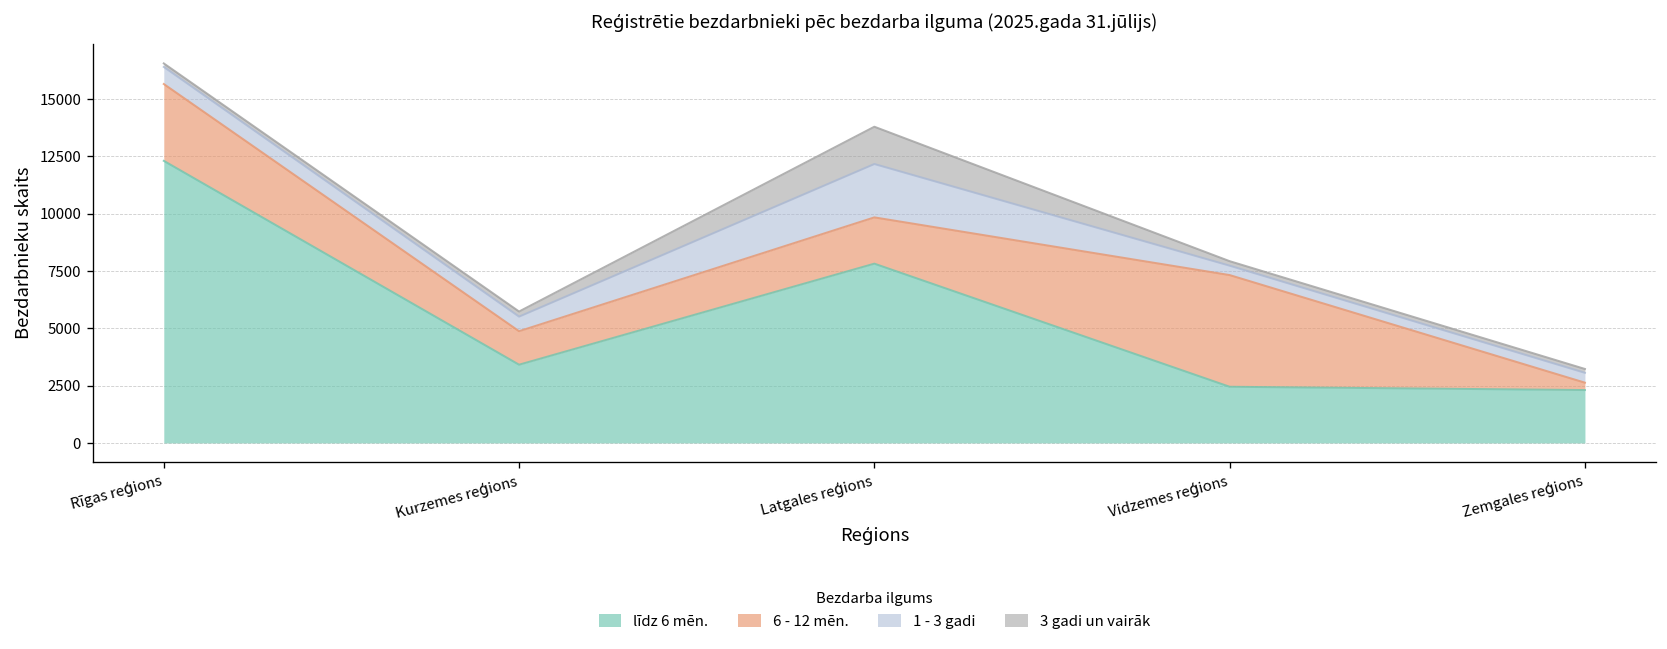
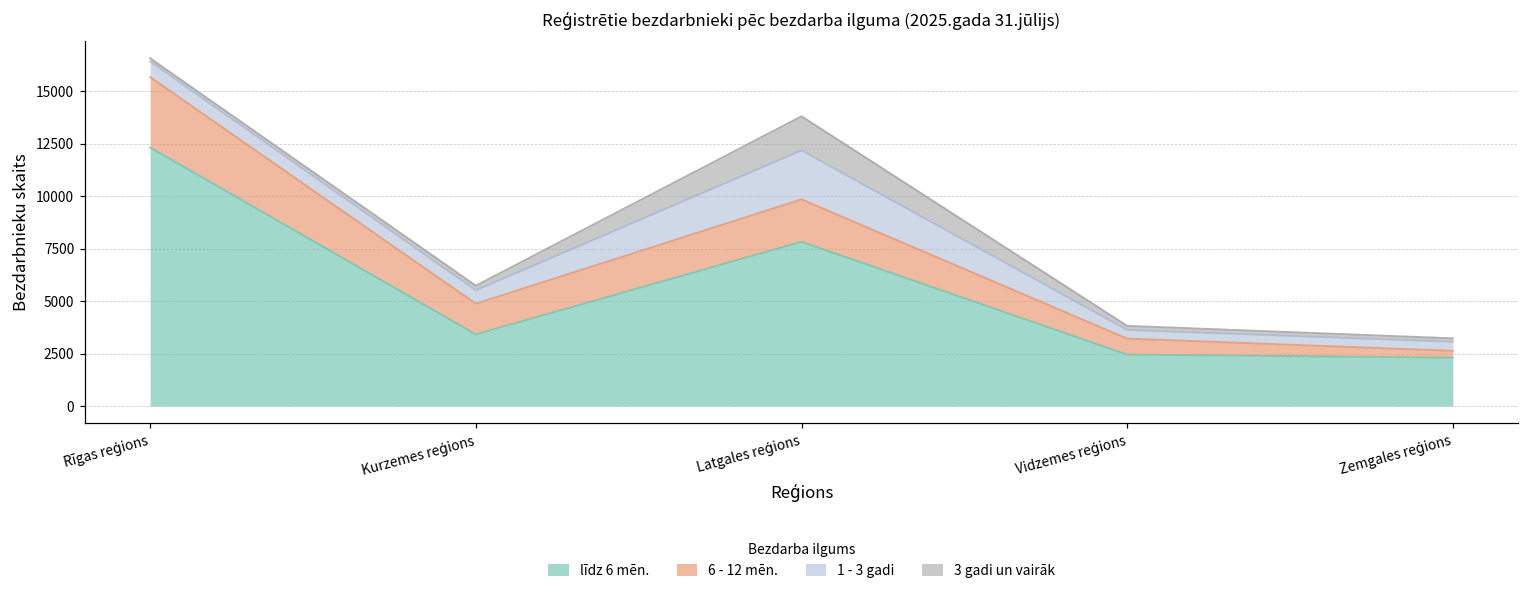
6 - 12 mēn., Vidzemes reģions: 4900 -> 800
